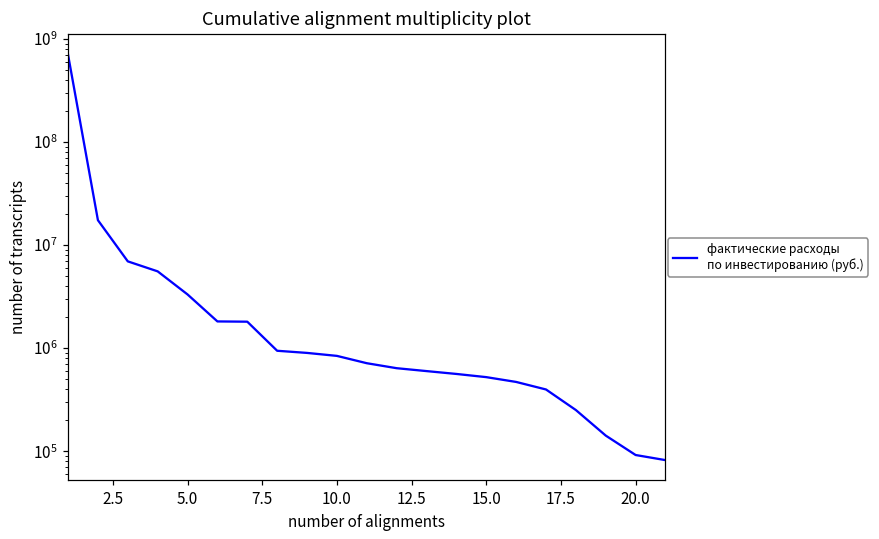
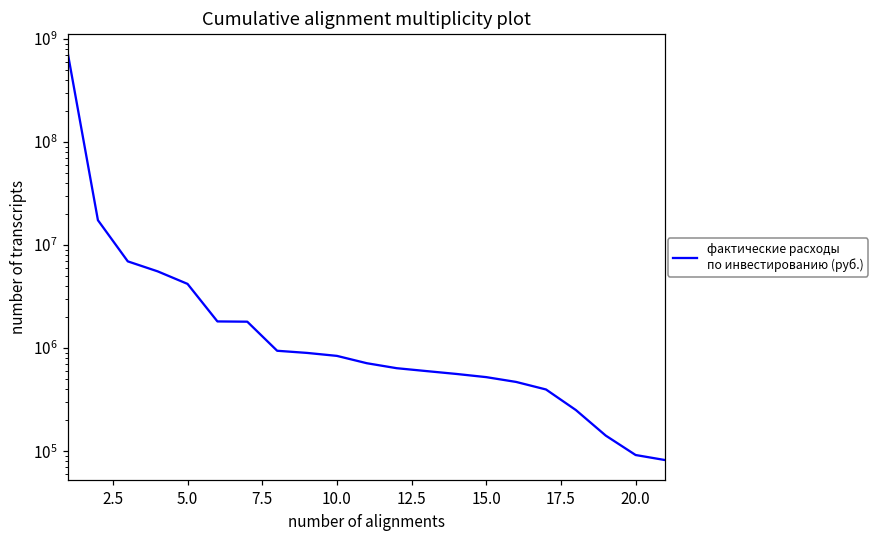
5.0: 3300000 -> 4000000
